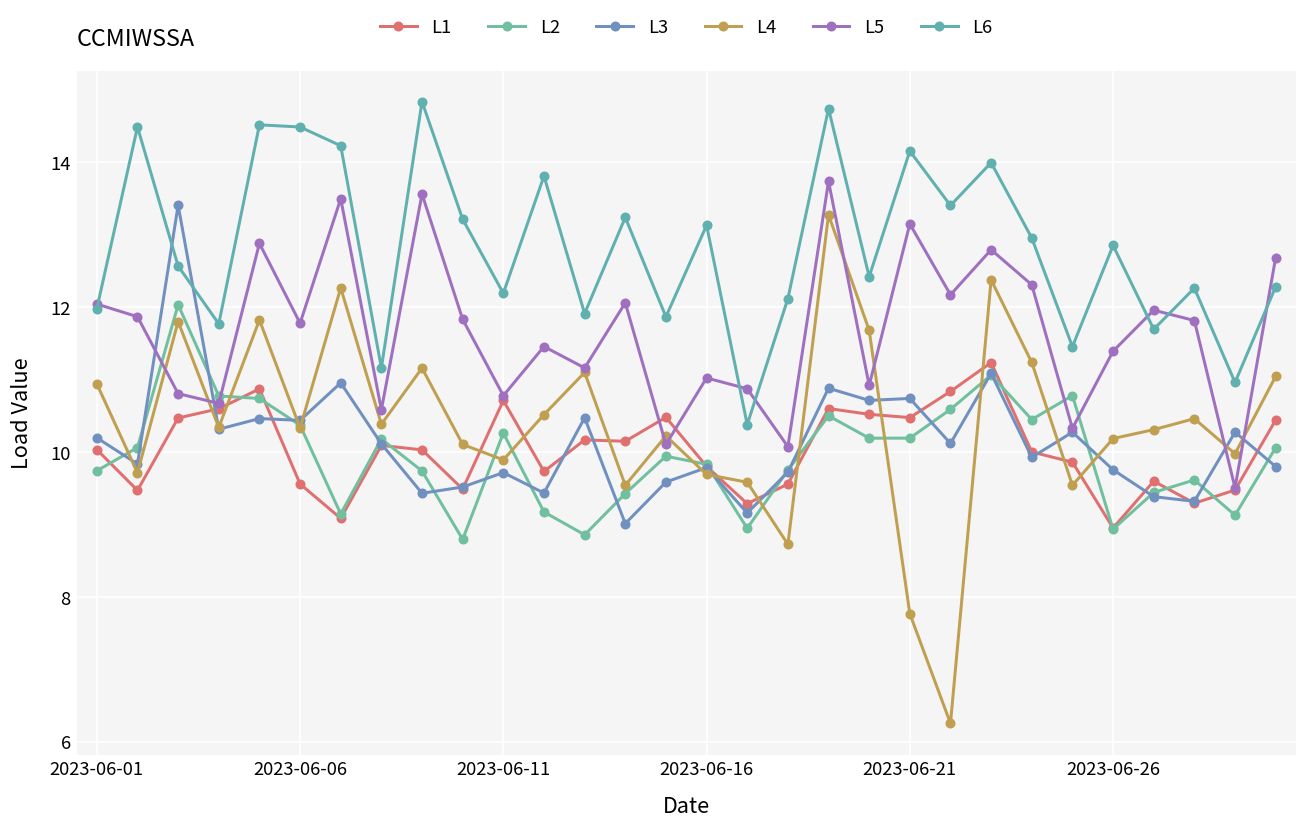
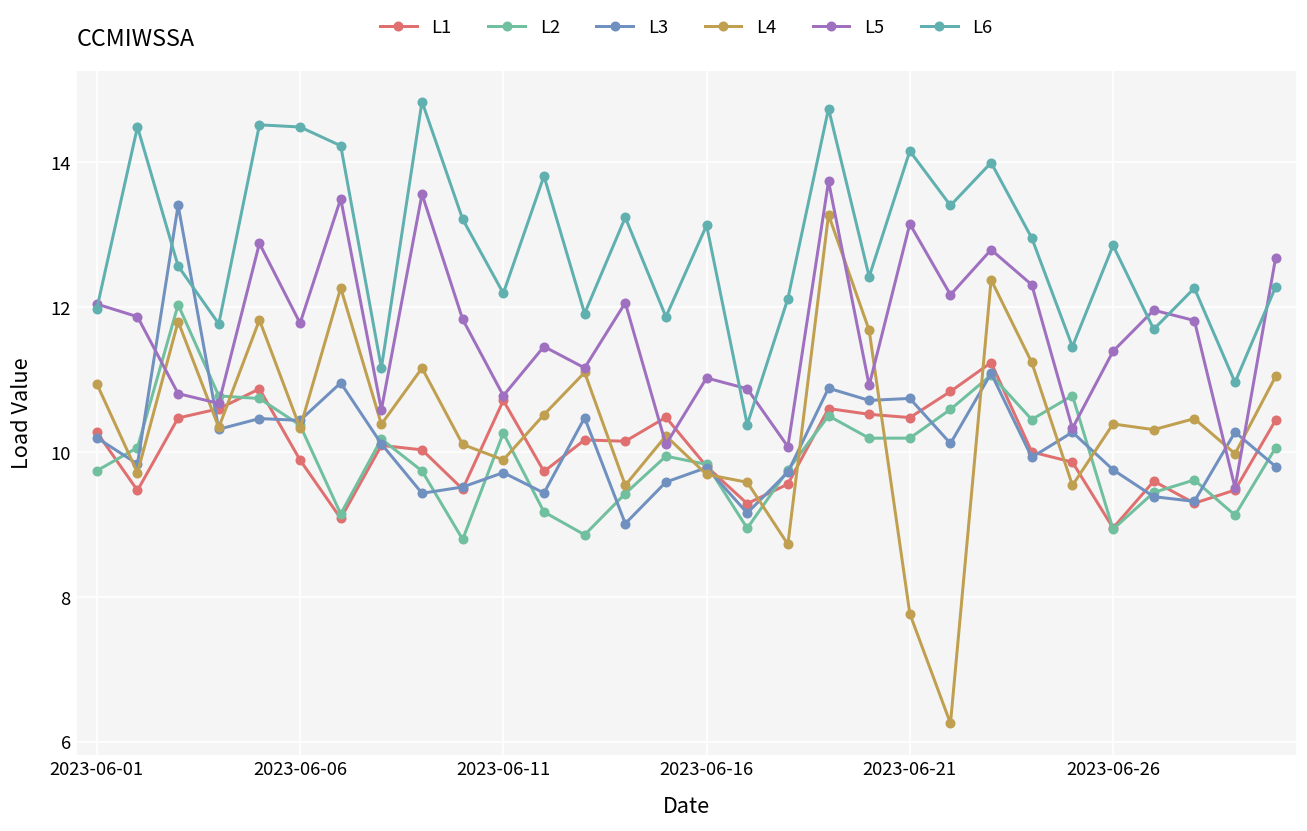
L1, 2023-06-01: 10.0 -> 10.3
L1, 2023-06-06: 9.6 -> 9.9
L4, 2023-06-26: 10.2 -> 10.4
